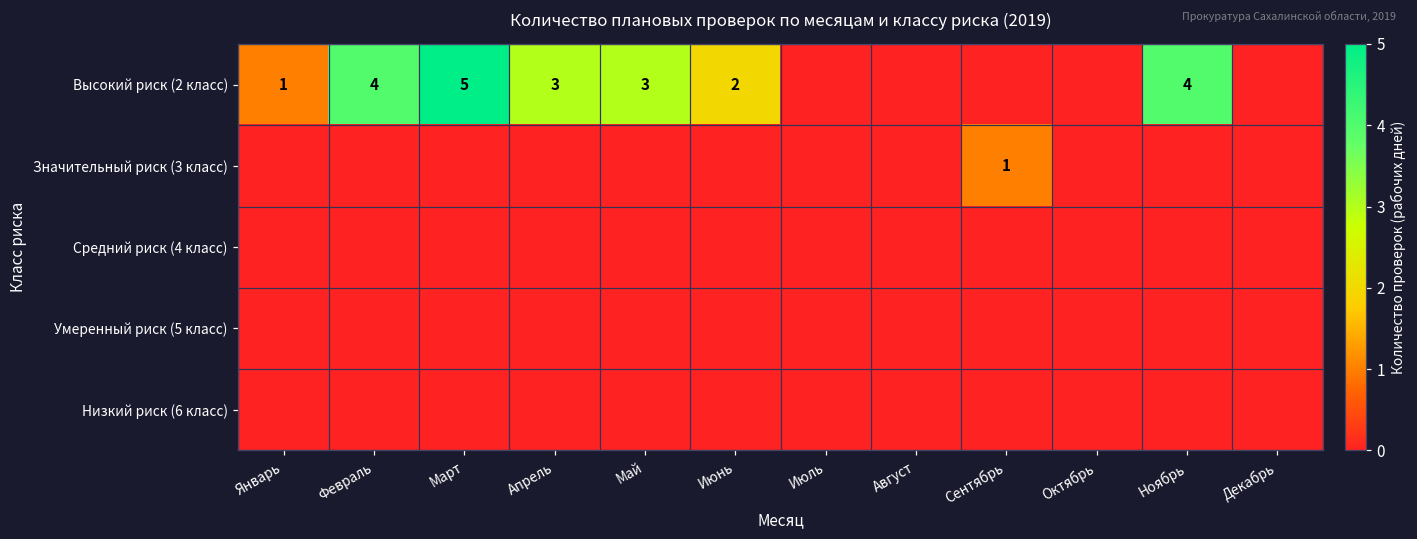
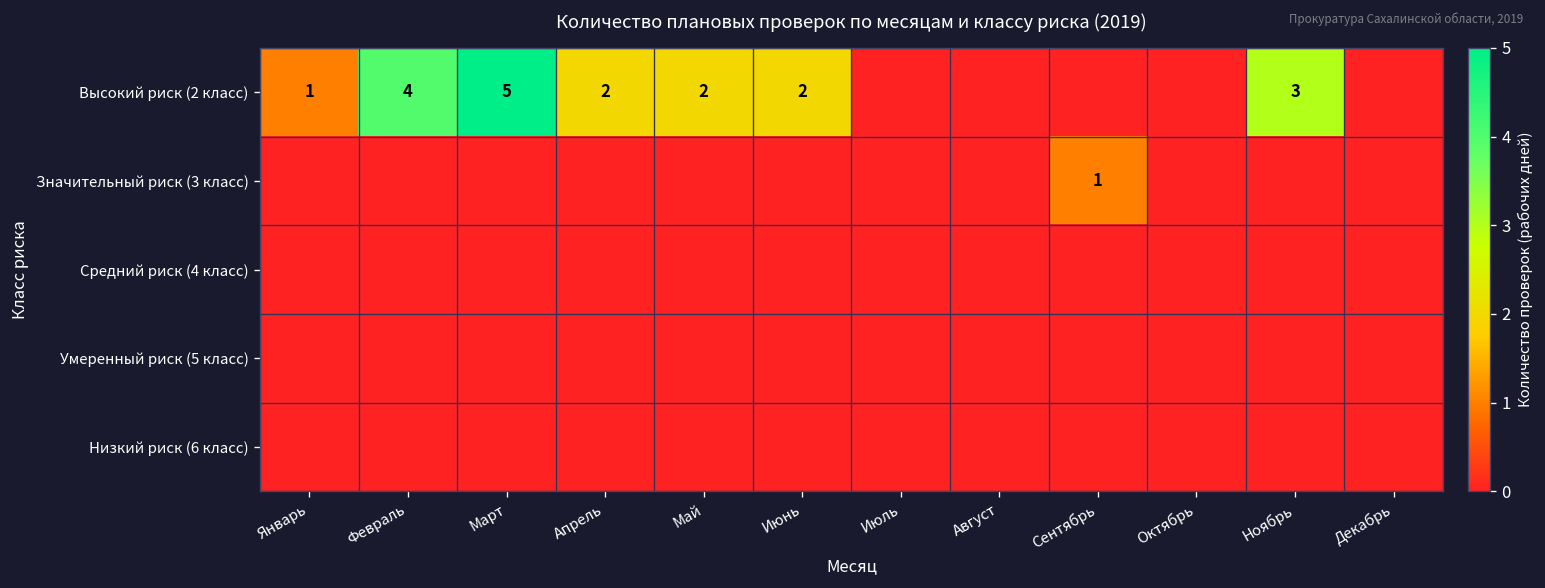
Высокий риск (2 класс), Апрель: 3 -> 2
Высокий риск (2 класс), Май: 3 -> 2
Высокий риск (2 класс), Ноябрь: 4 -> 3
